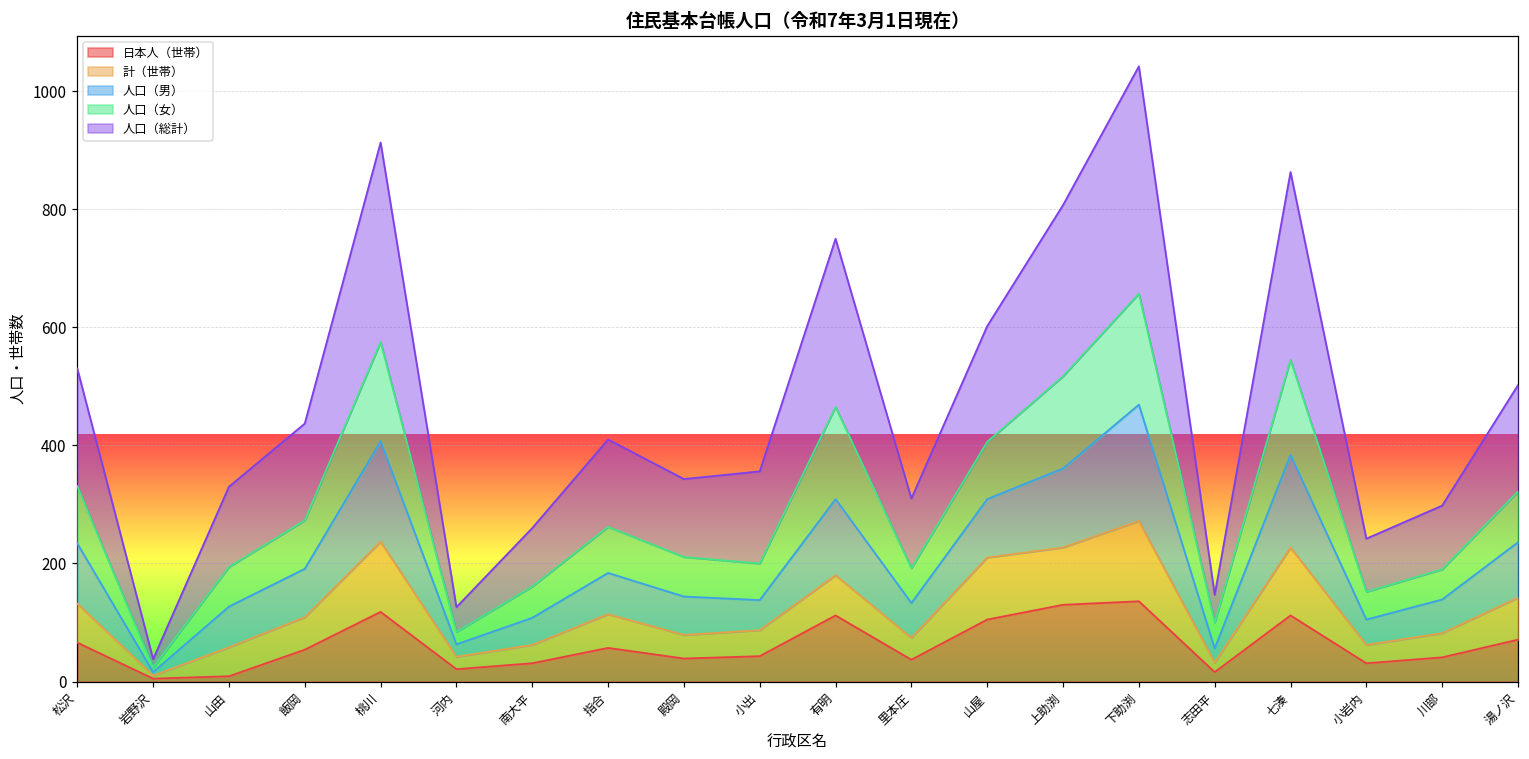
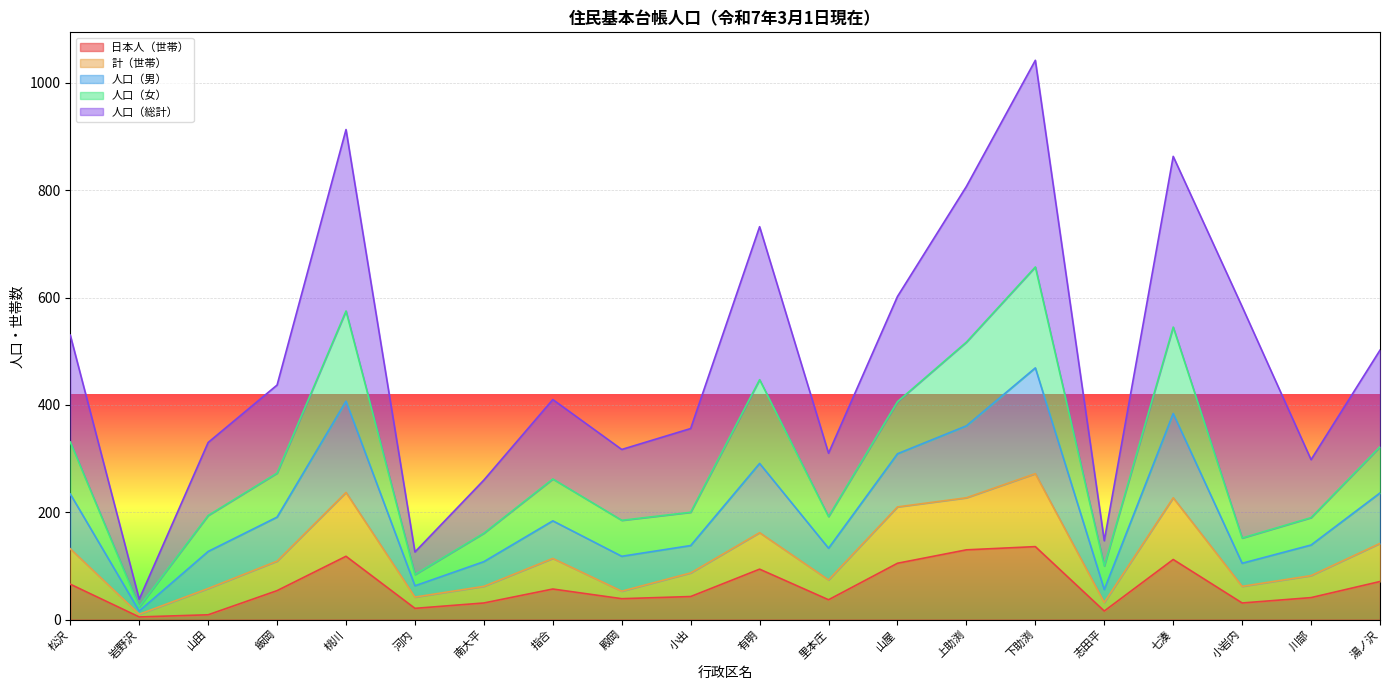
計（世帯）, 殿岡: 40 -> 10
日本人（世帯）, 有明: 110 -> 90
人口（総計）, 小岩内: 90 -> 430
